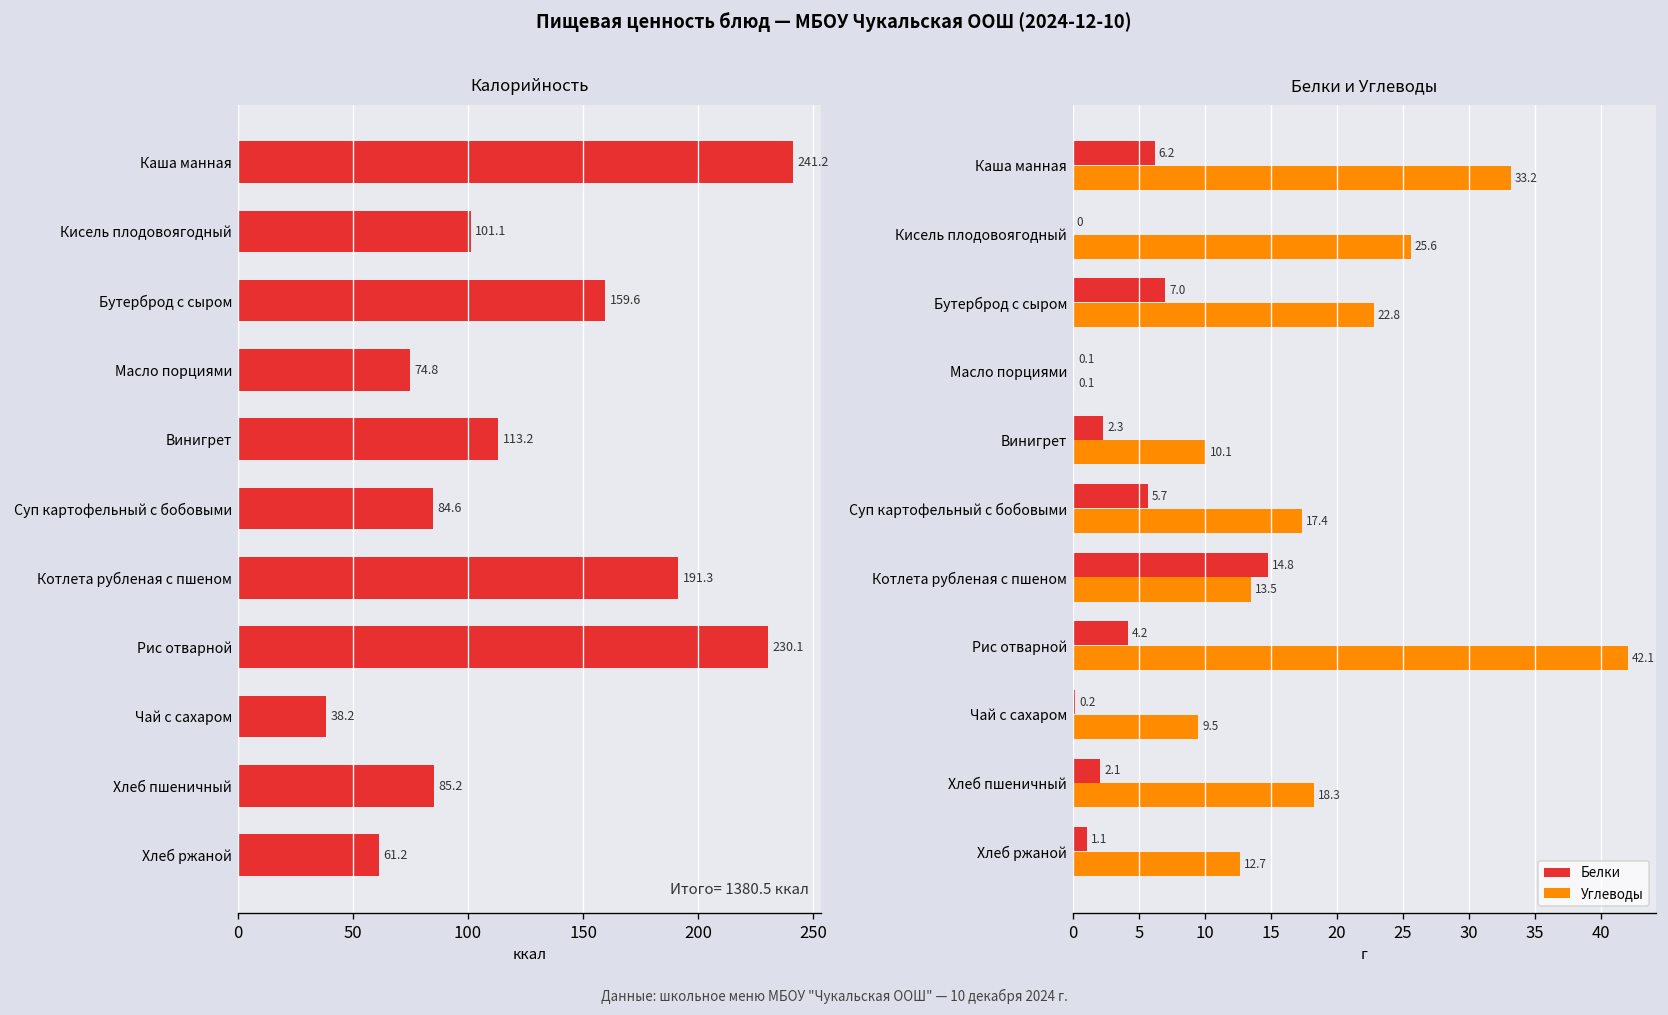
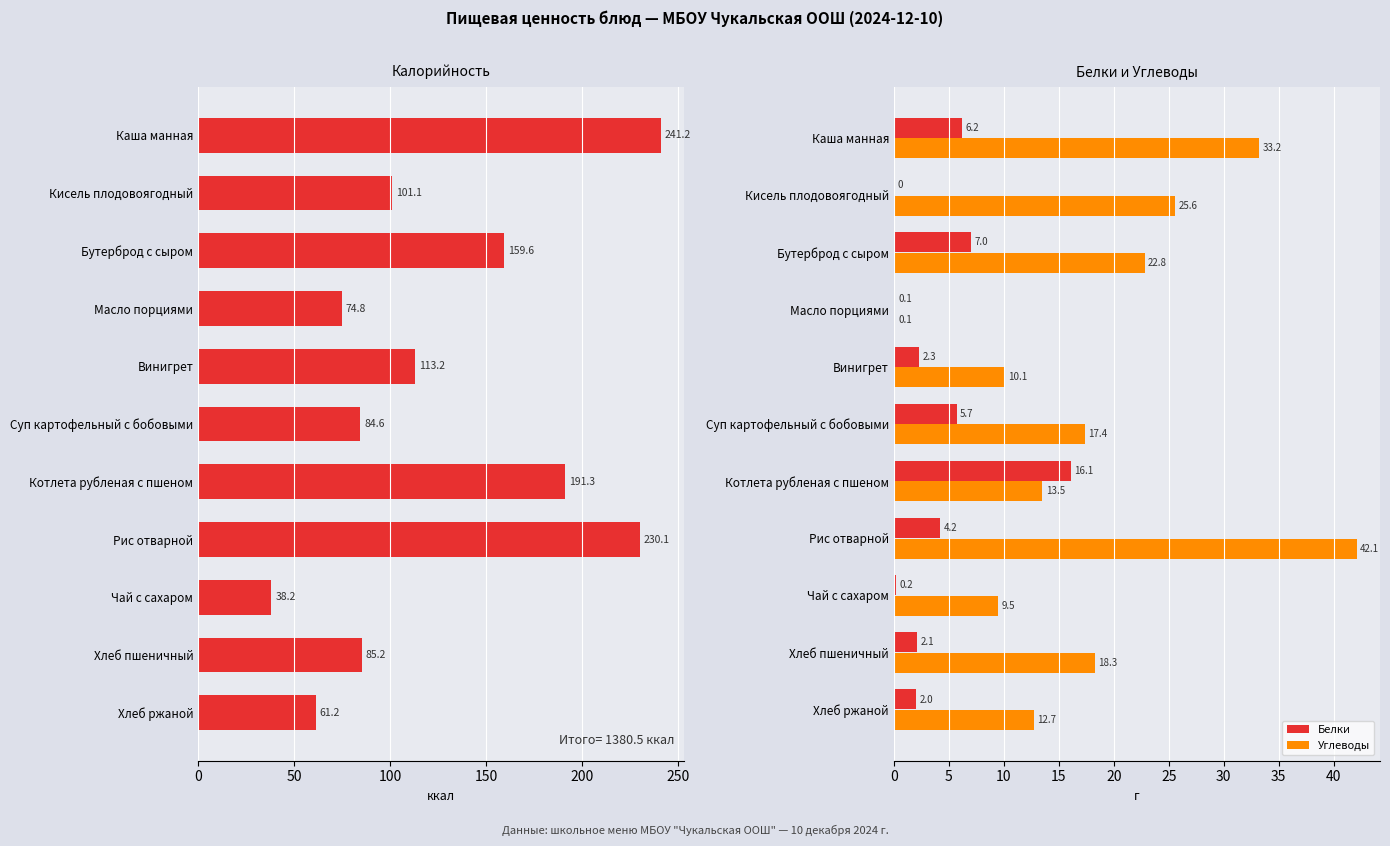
Белки и Углеводы, Белки, Котлета рубленая с пшеном: 14.8 -> 16.1
Белки и Углеводы, Белки, Хлеб ржаной: 1.1 -> 2.0
